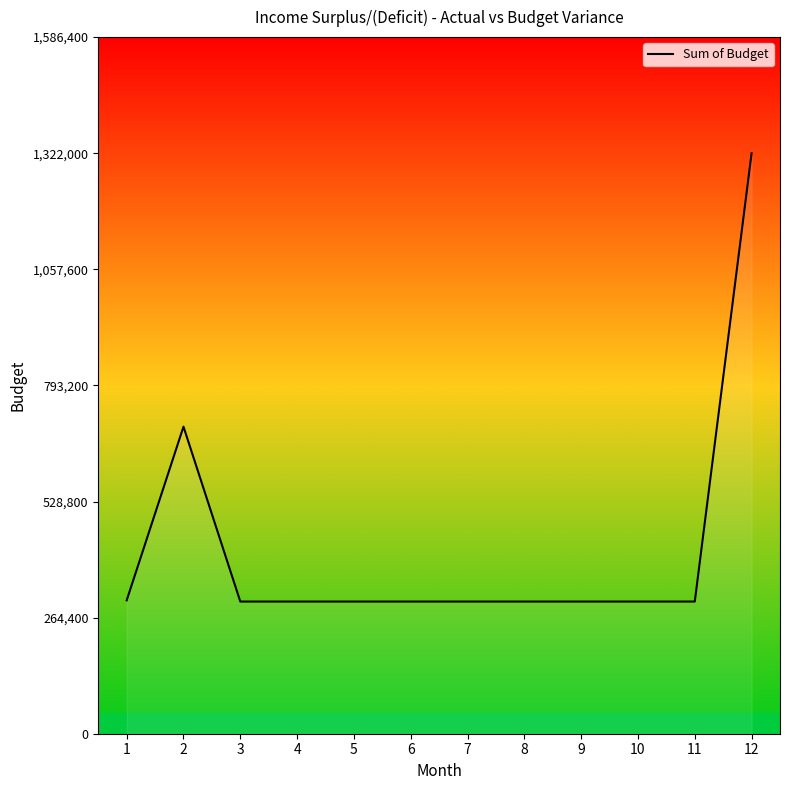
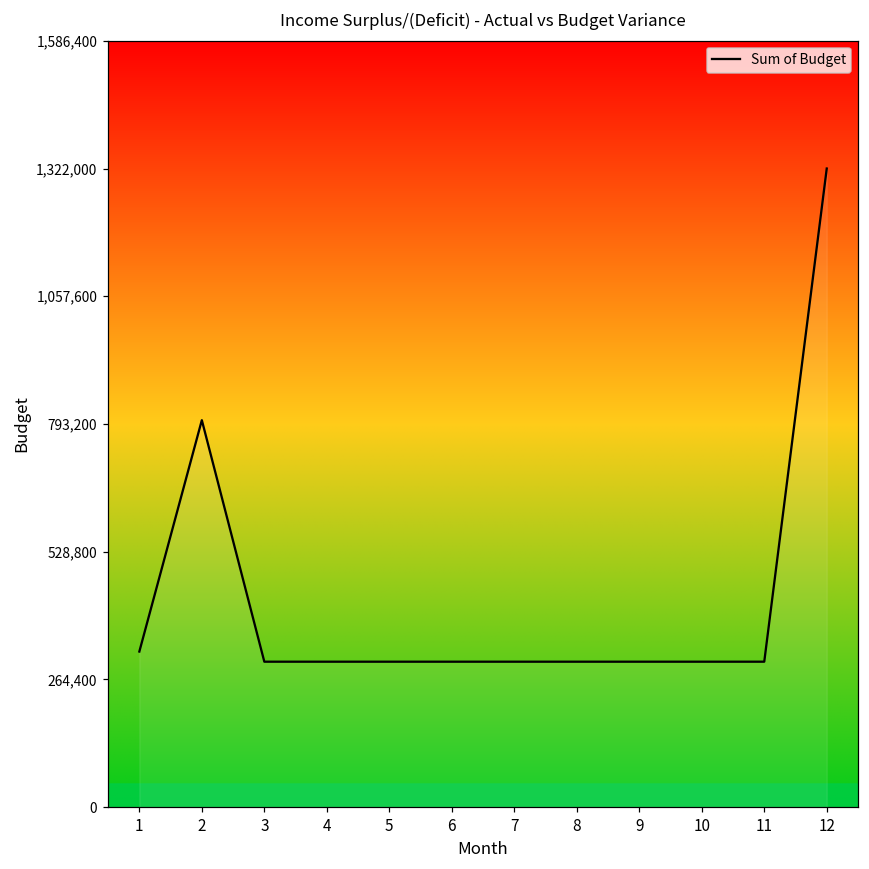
1: 300,000 -> 320,000
2: 700,000 -> 800,000
